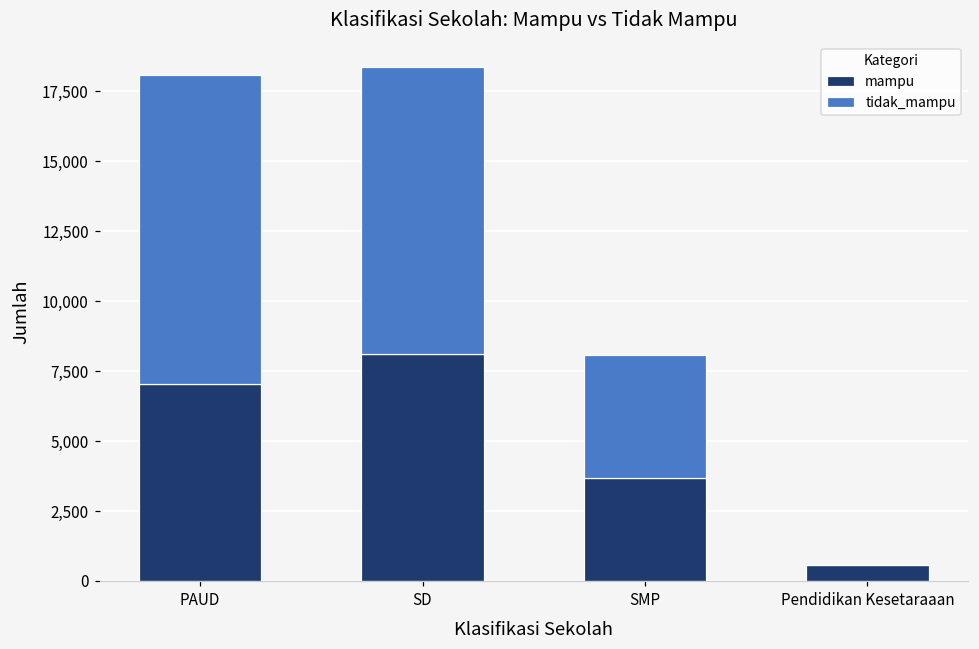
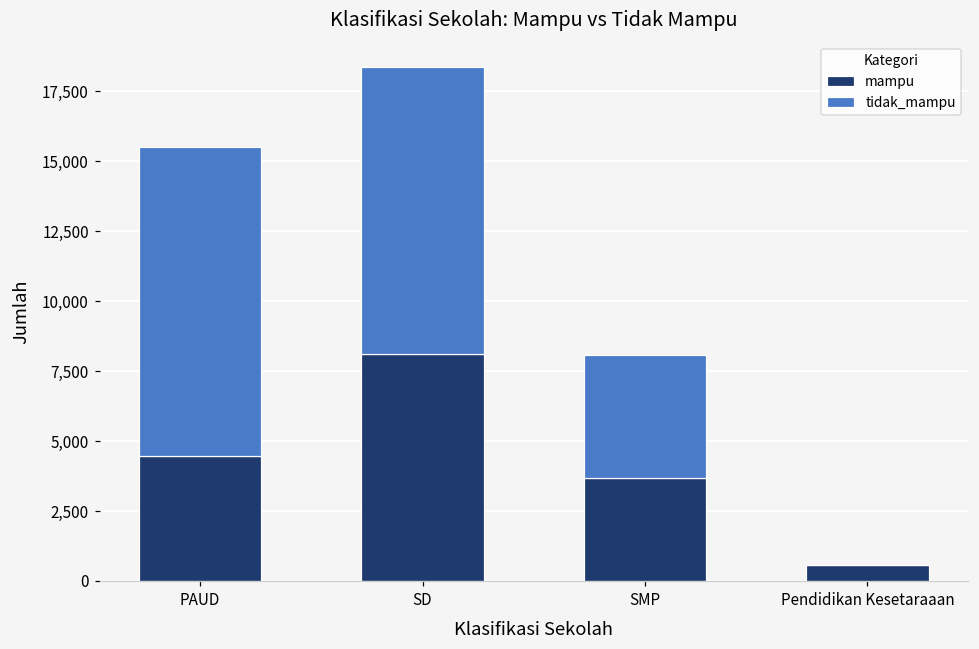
mampu, PAUD: 7,100 -> 4,500
